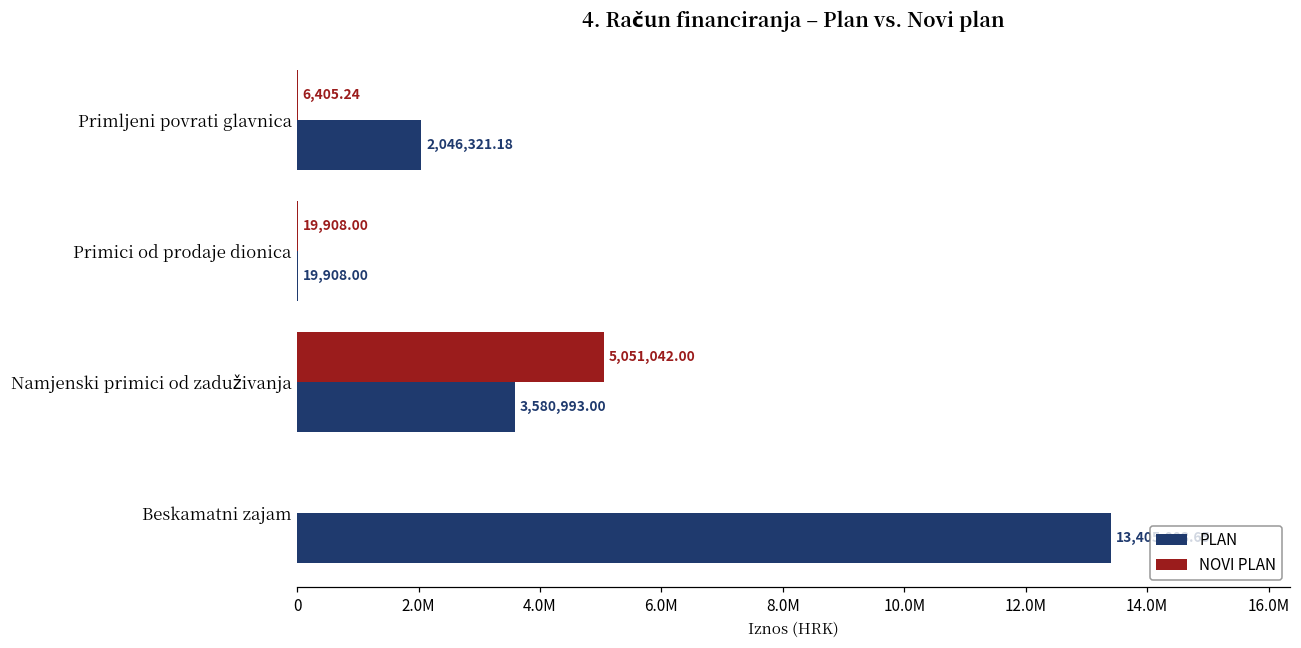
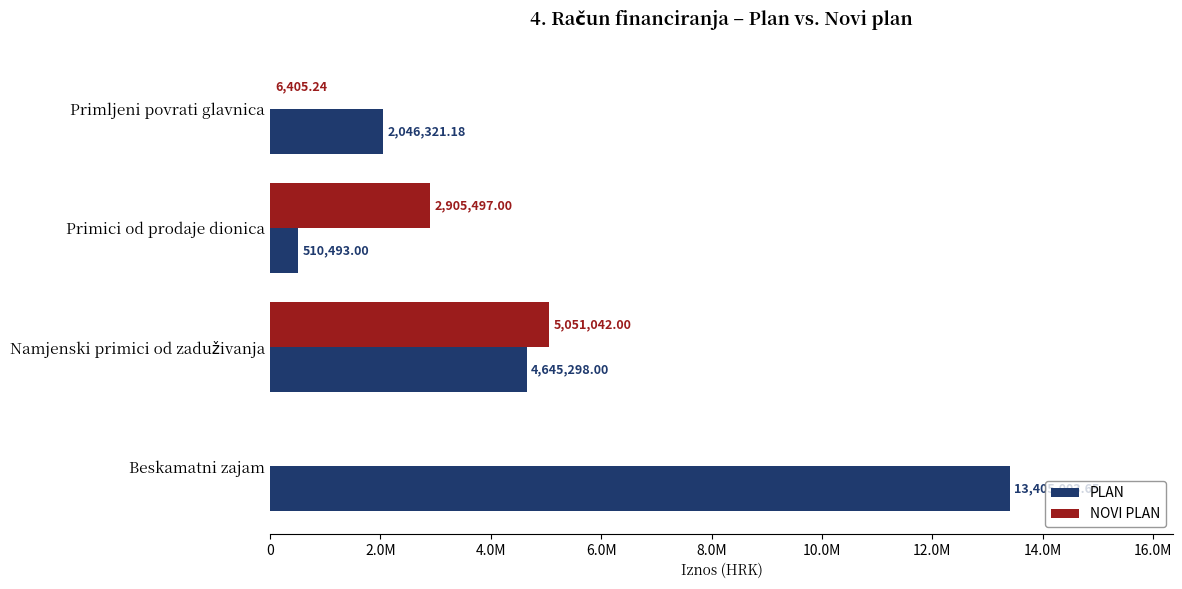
NOVI PLAN, Primici od prodaje dionica: 19,908.00 -> 2,905,497.00
PLAN, Primici od prodaje dionica: 19,908.00 -> 510,493.00
PLAN, Namjenski primici od zaduživanja: 3,580,993.00 -> 4,645,298.00
